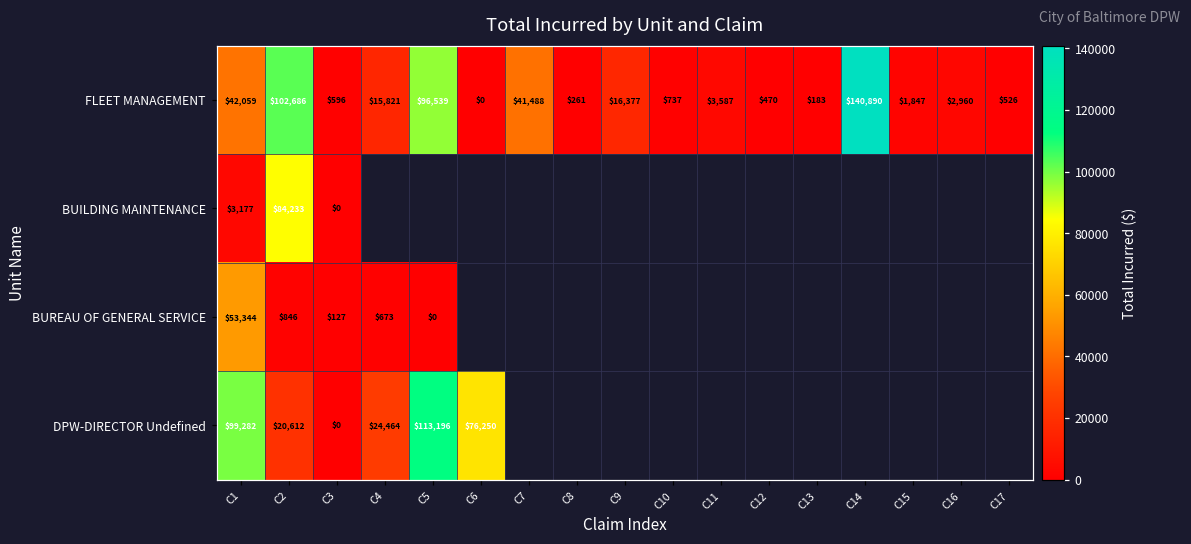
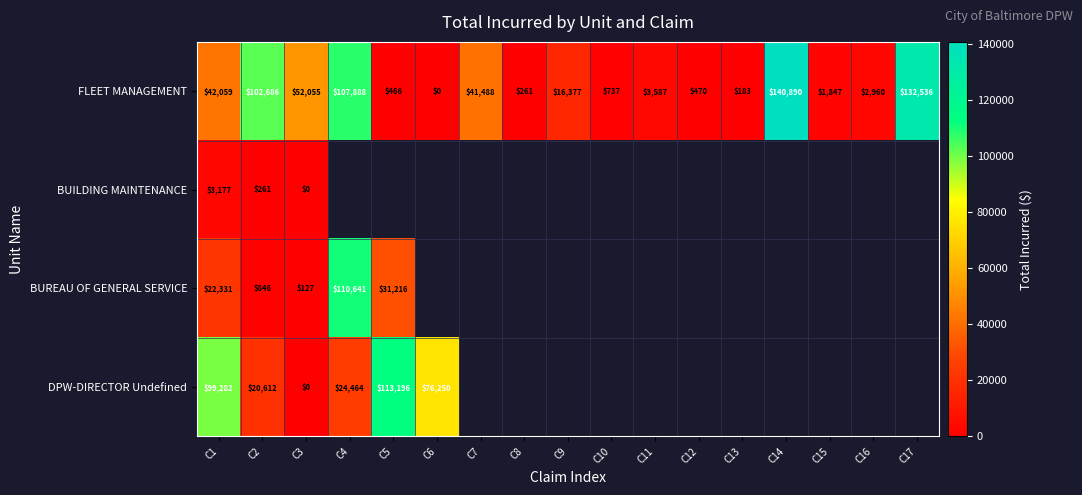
FLEET MANAGEMENT, C3: $596 -> $52,055
FLEET MANAGEMENT, C4: $15,821 -> $107,888
FLEET MANAGEMENT, C5: $96,539 -> $466
FLEET MANAGEMENT, C17: $526 -> $132,536
BUILDING MAINTENANCE, C2: $84,233 -> $261
BUREAU OF GENERAL SERVICE, C1: $53,344 -> $22,331
BUREAU OF GENERAL SERVICE, C4: $673 -> $110,641
BUREAU OF GENERAL SERVICE, C5: $0 -> $31,216
